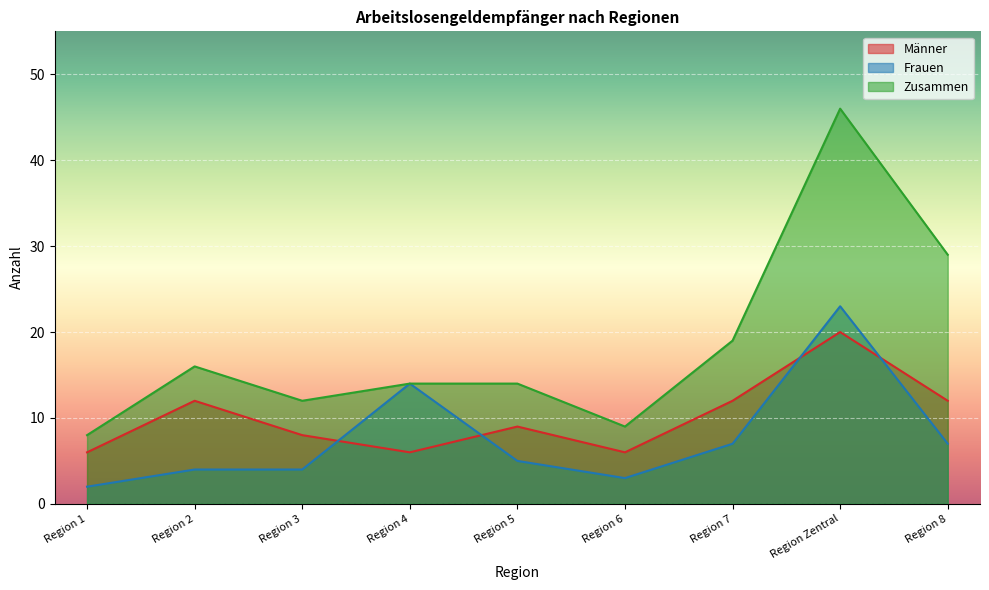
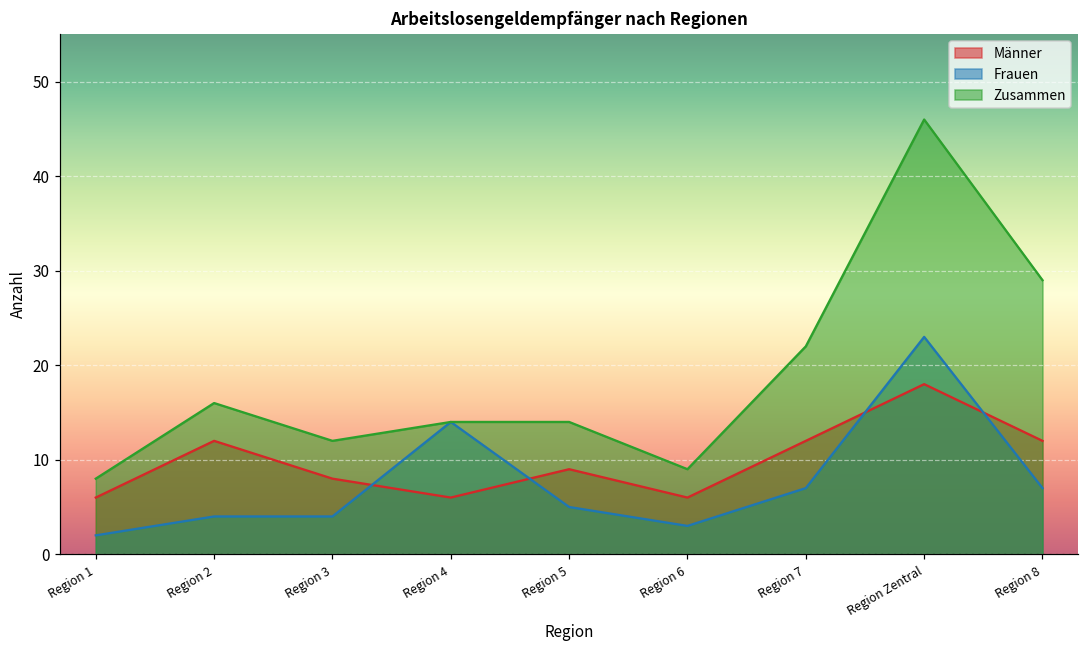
Zusammen, Region 7: 19 -> 22
Männer, Region Zentral: 20 -> 18
